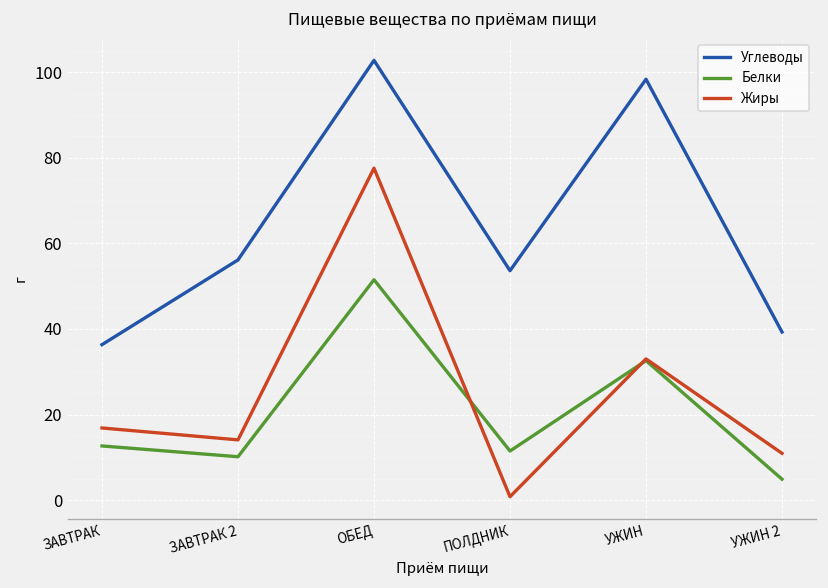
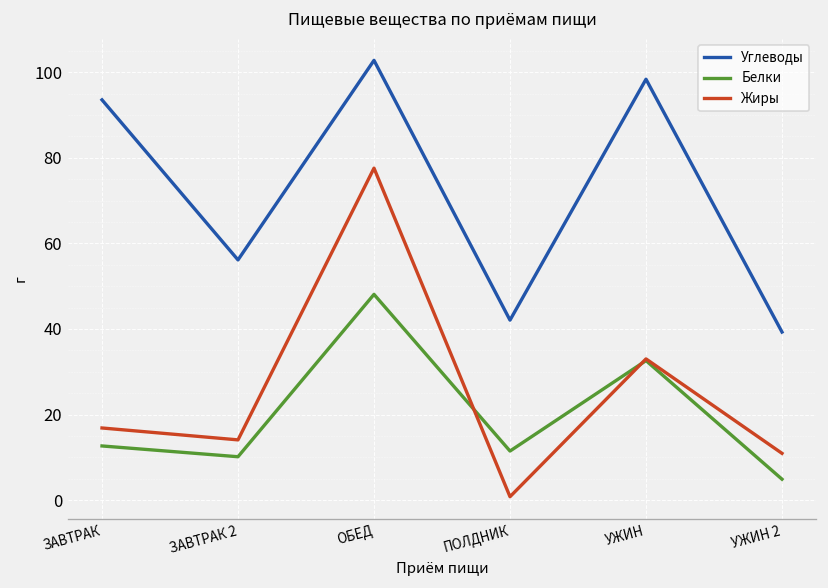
Углеводы, ЗАВТРАК: 36 -> 94
Белки, ОБЕД: 52 -> 48
Углеводы, ПОЛДНИК: 54 -> 42
